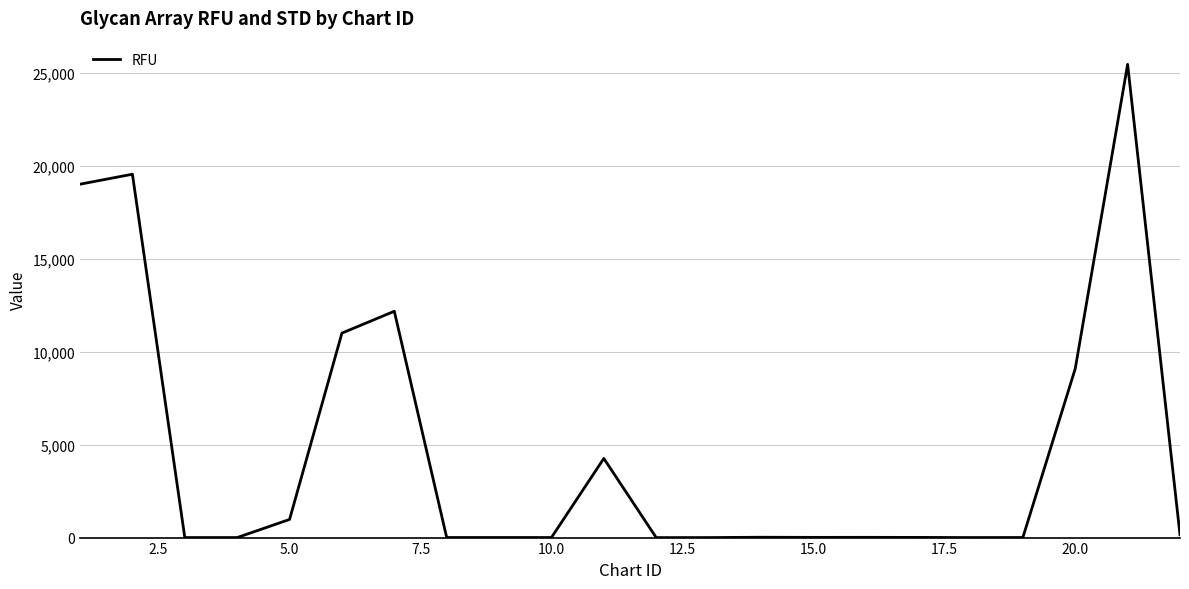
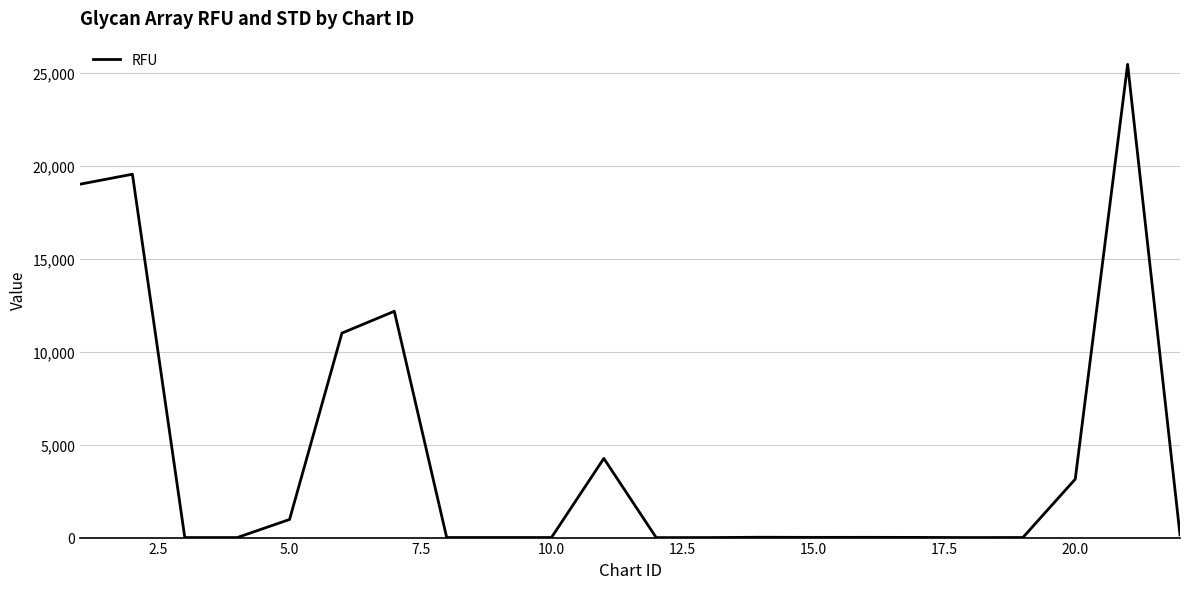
20.0: 9,100 -> 3,100
